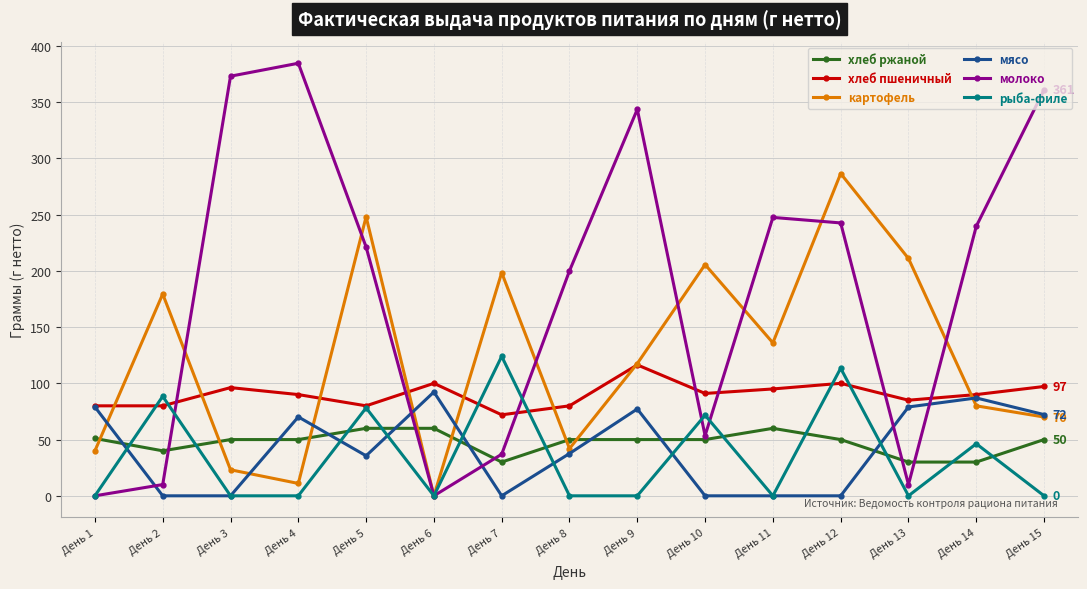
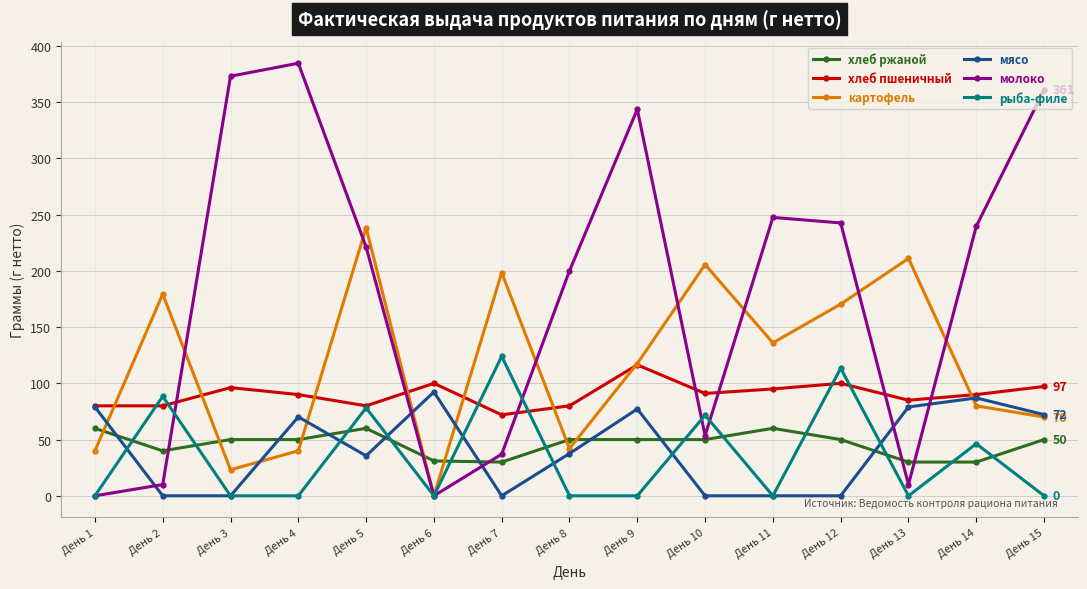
хлеб ржаной, День 1: 51 -> 60
картофель, День 4: 11 -> 40
картофель, День 5: 248 -> 238
хлеб ржаной, День 6: 60 -> 31
картофель, День 12: 287 -> 170
